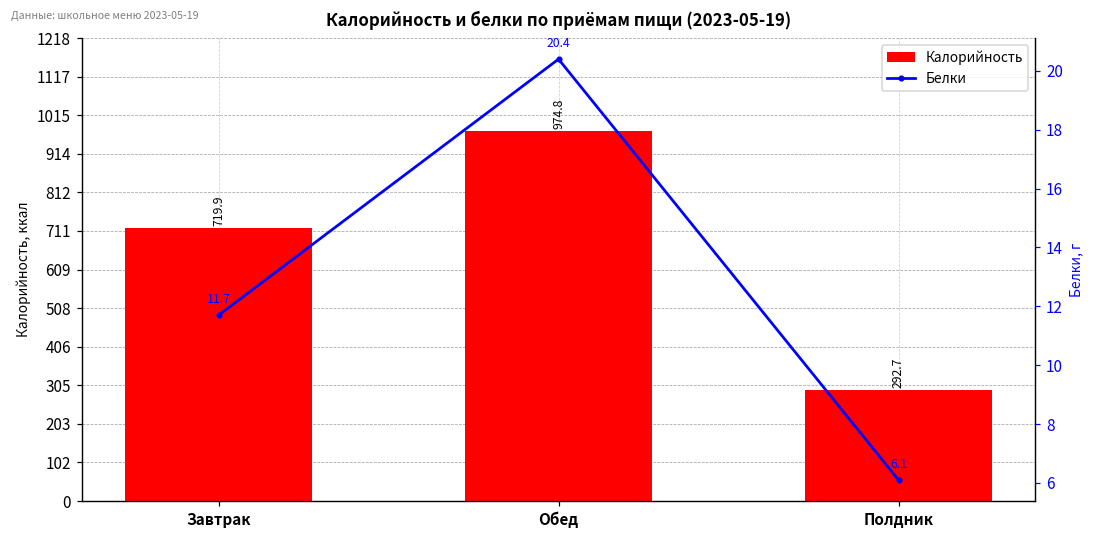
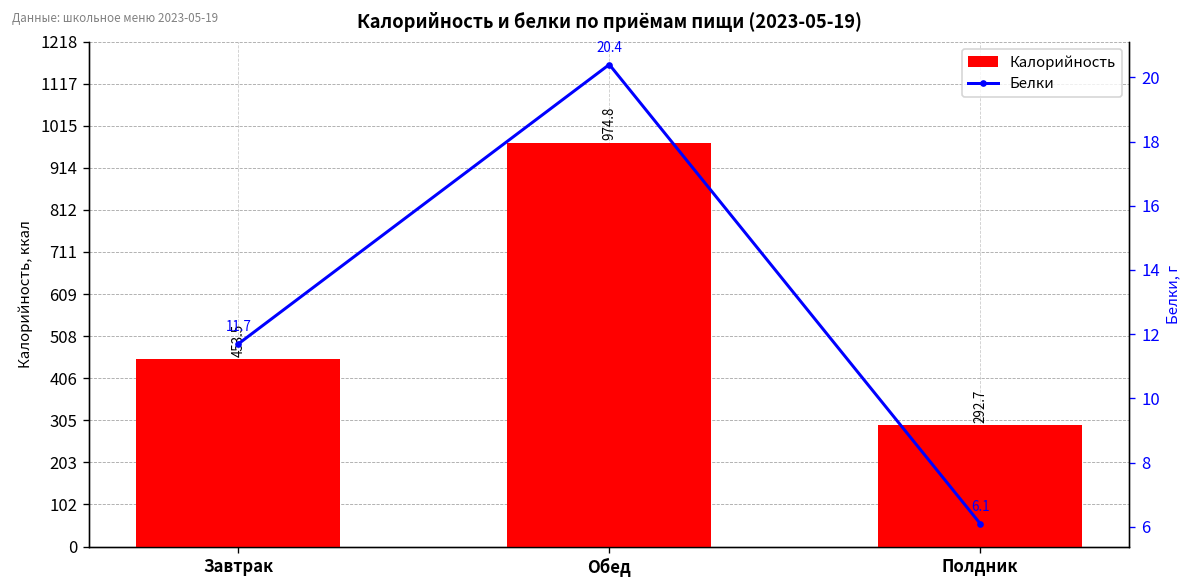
Калорийность, Завтрак: 719.9 -> 453.5
